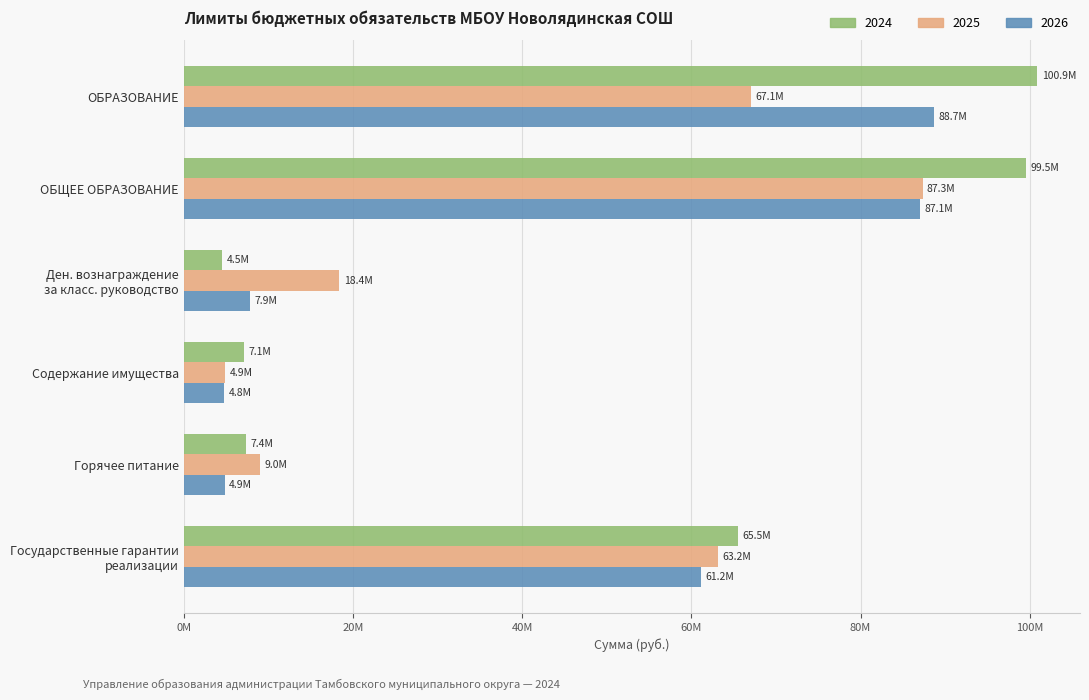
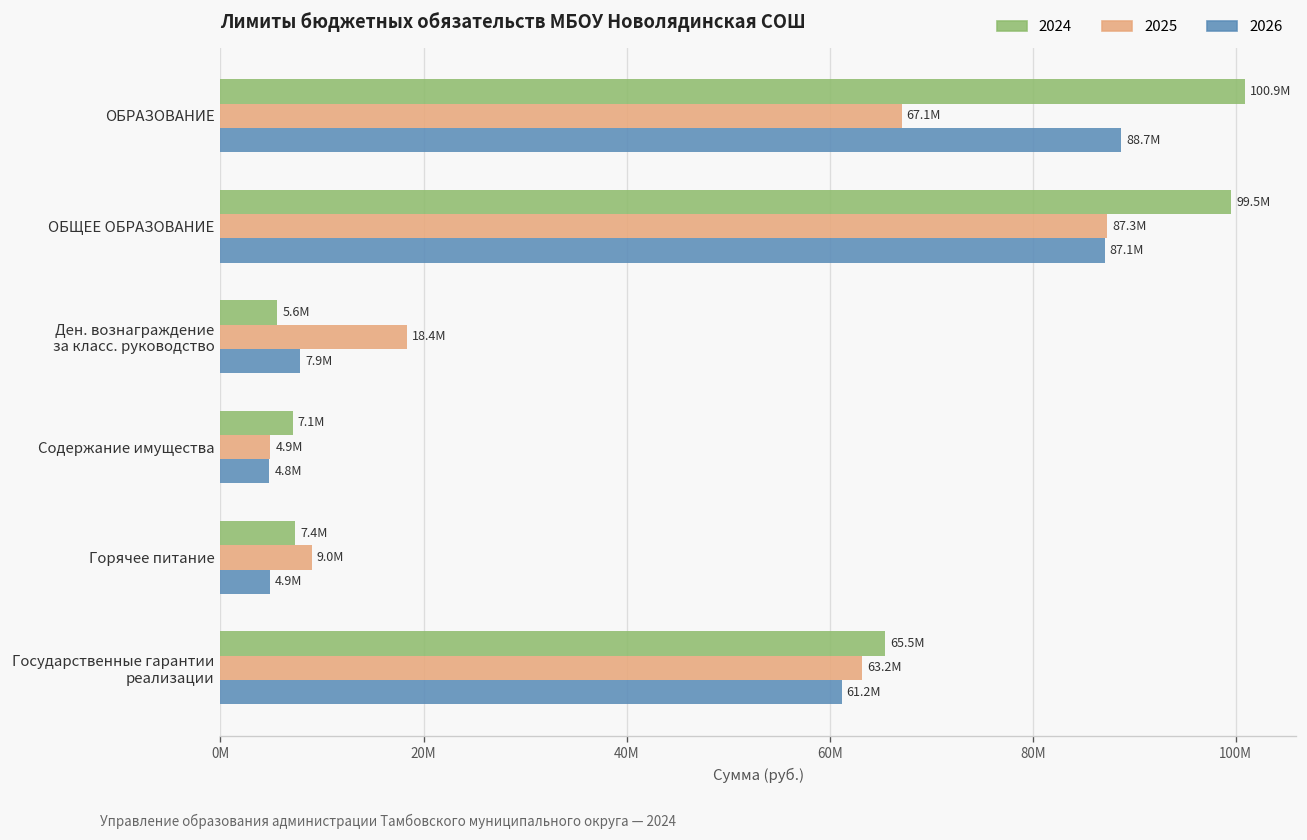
2024, Ден. вознаграждение за класс. руководство: 4.5M -> 5.6M
